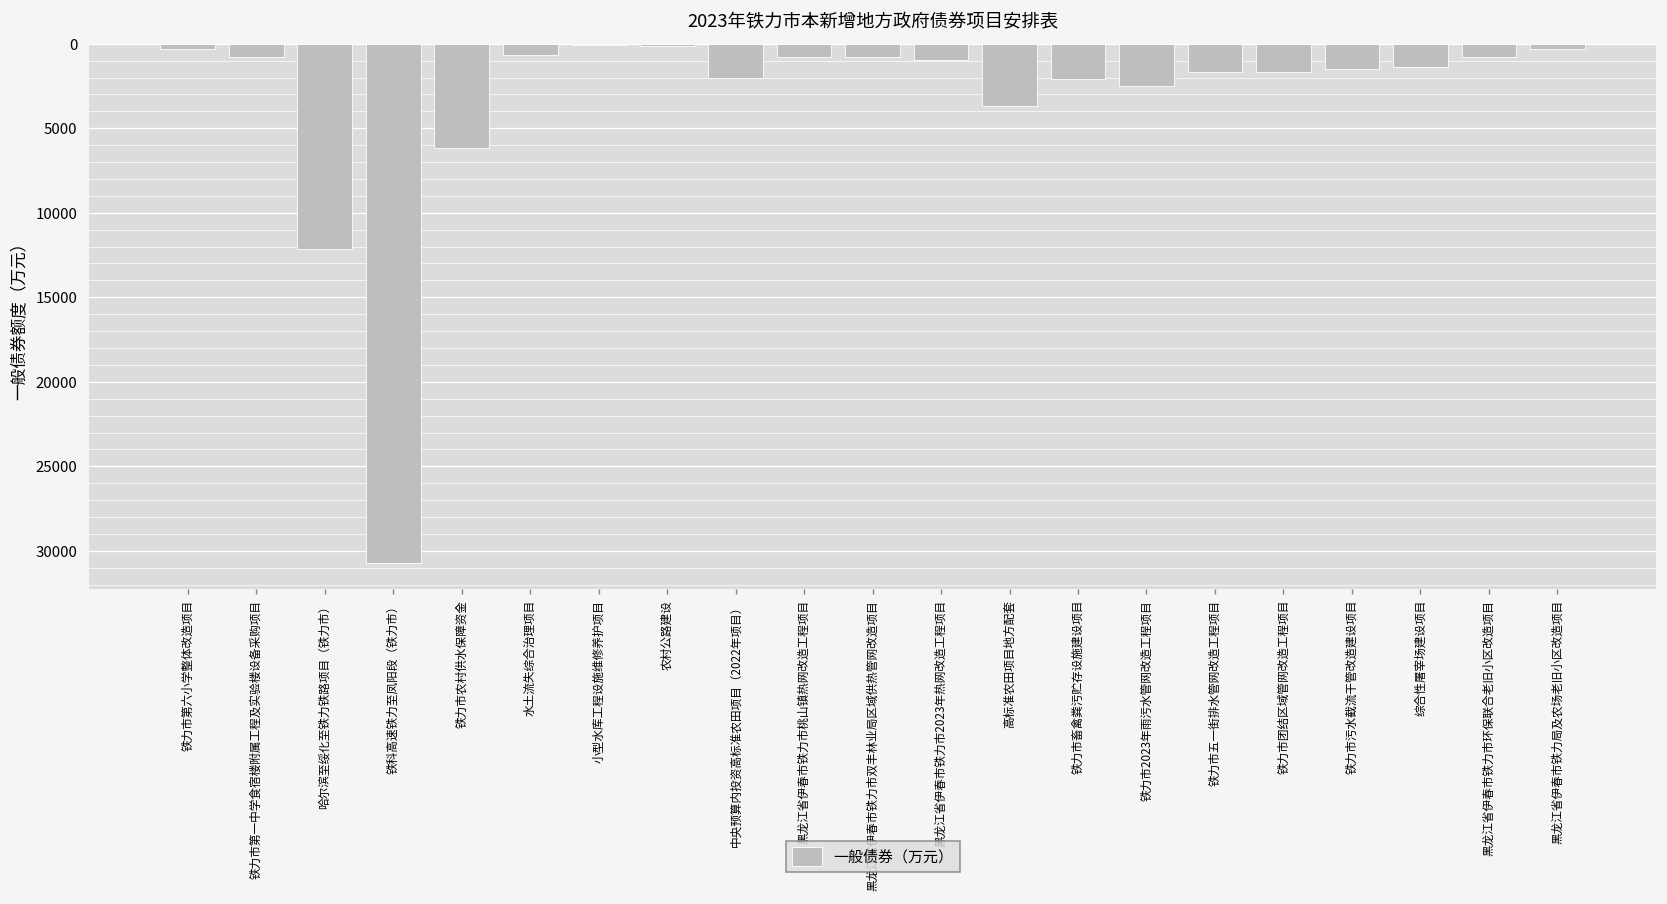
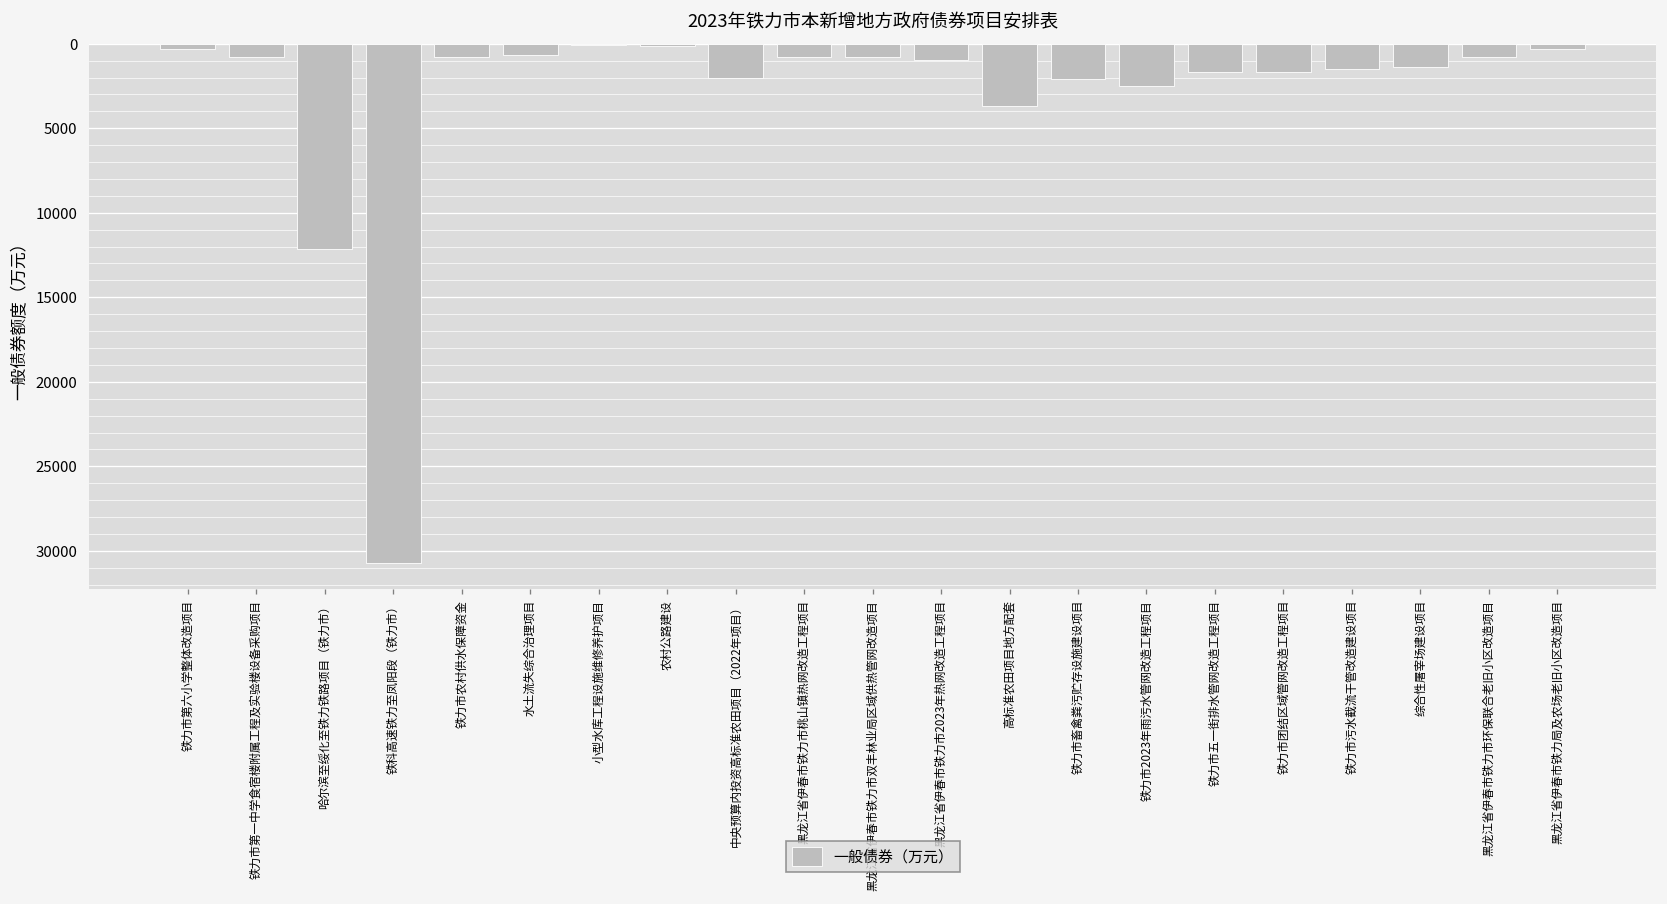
铁力市农村供水保障资金: 6200 -> 800
